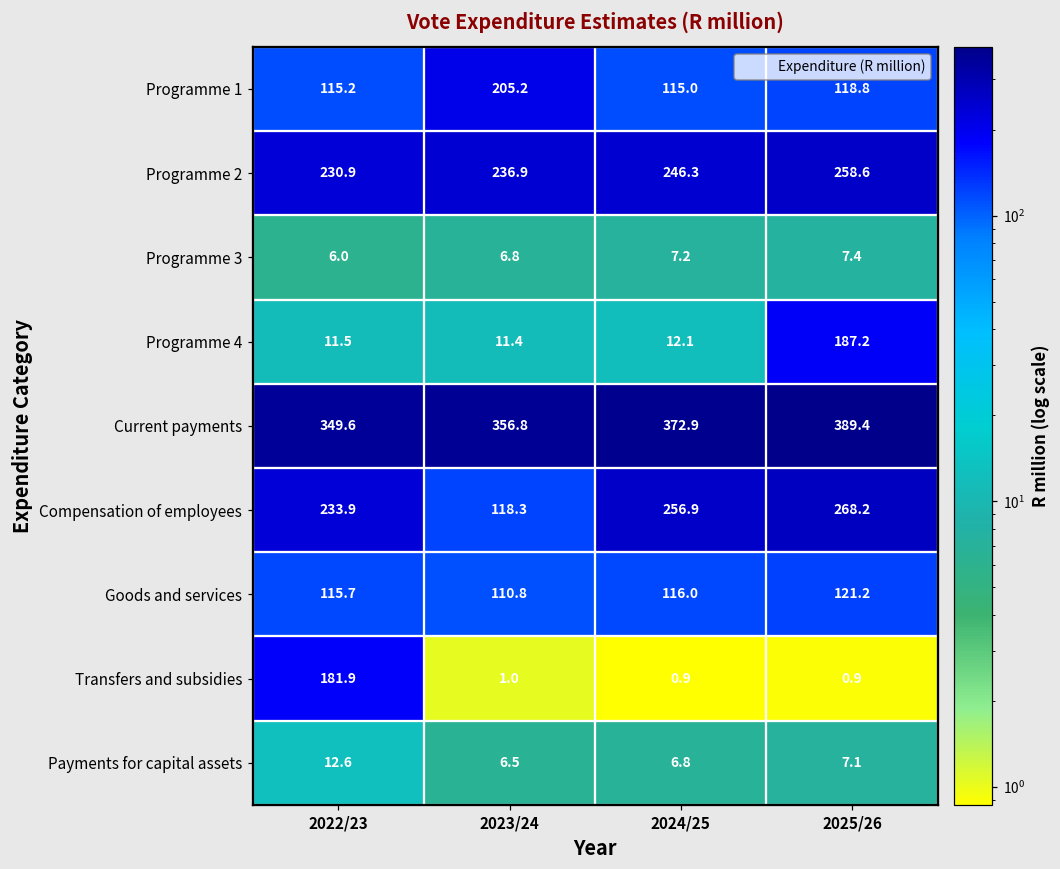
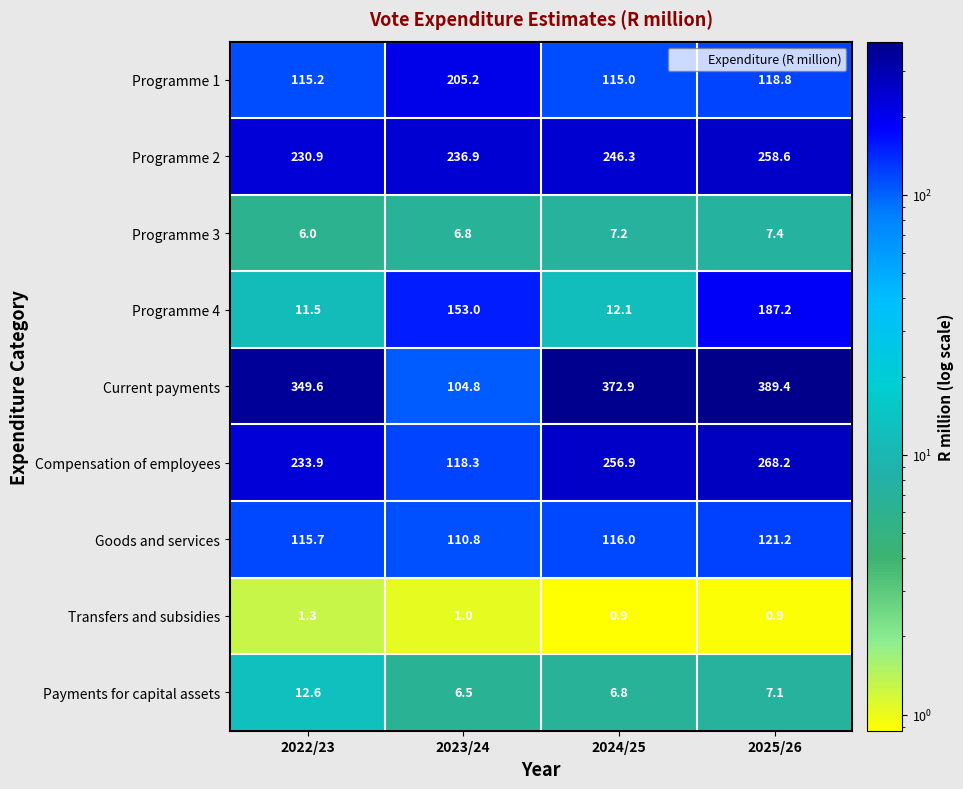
Programme 4, 2023/24: 11.4 -> 153.0
Current payments, 2023/24: 356.8 -> 104.8
Transfers and subsidies, 2022/23: 181.9 -> 1.3
